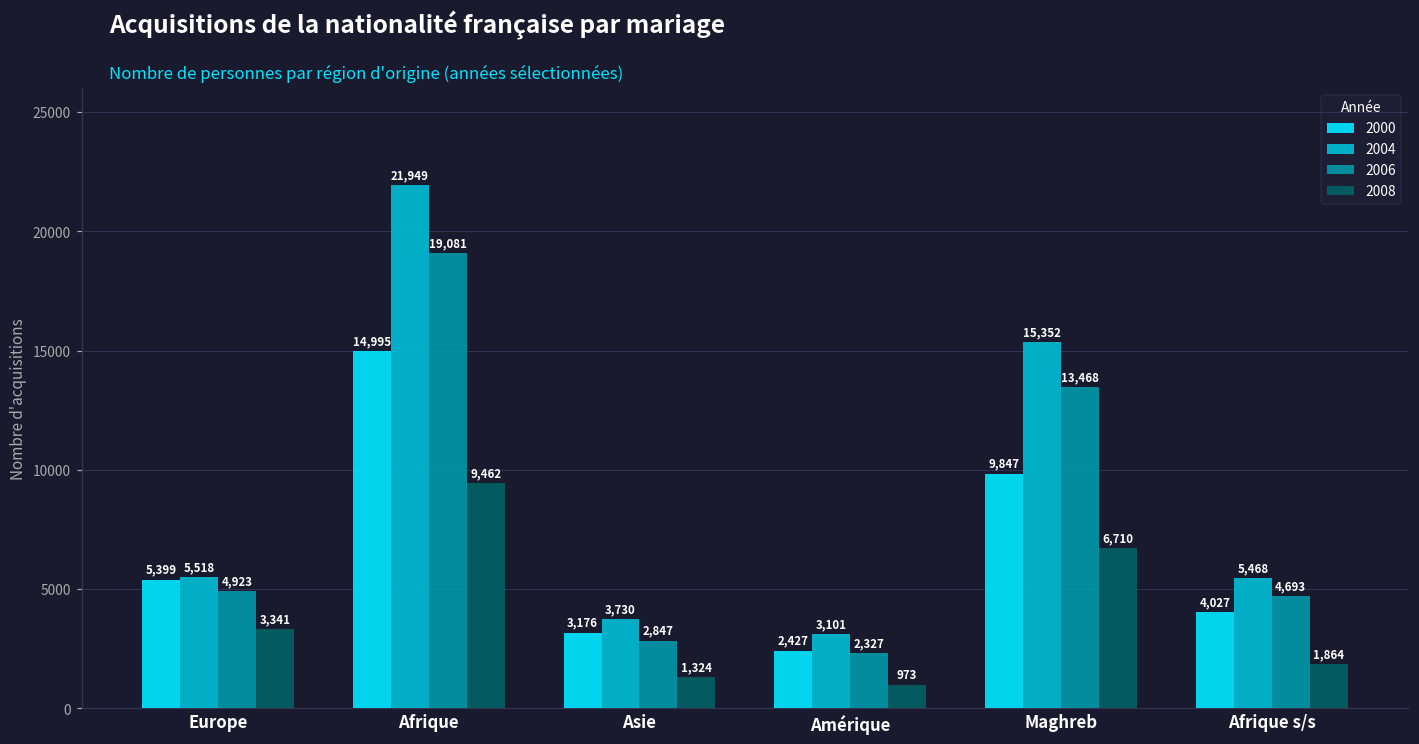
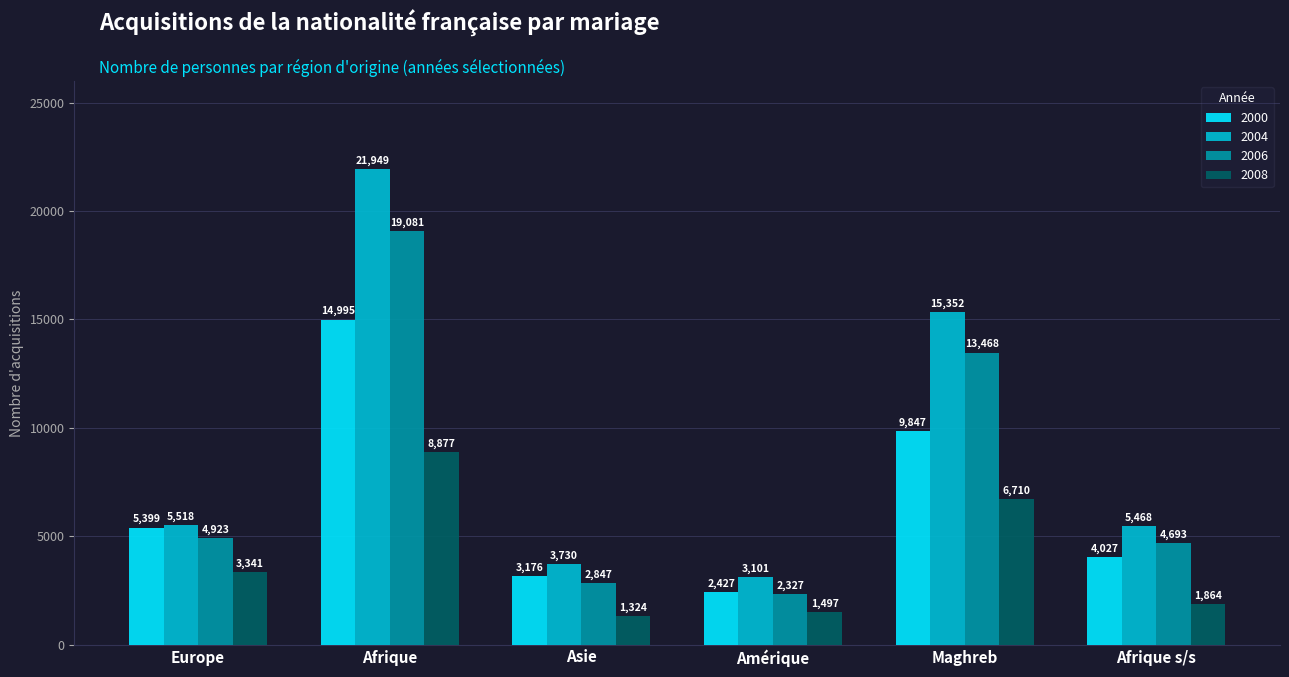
2008, Afrique: 9,462 -> 8,877
2008, Amérique: 973 -> 1,497
